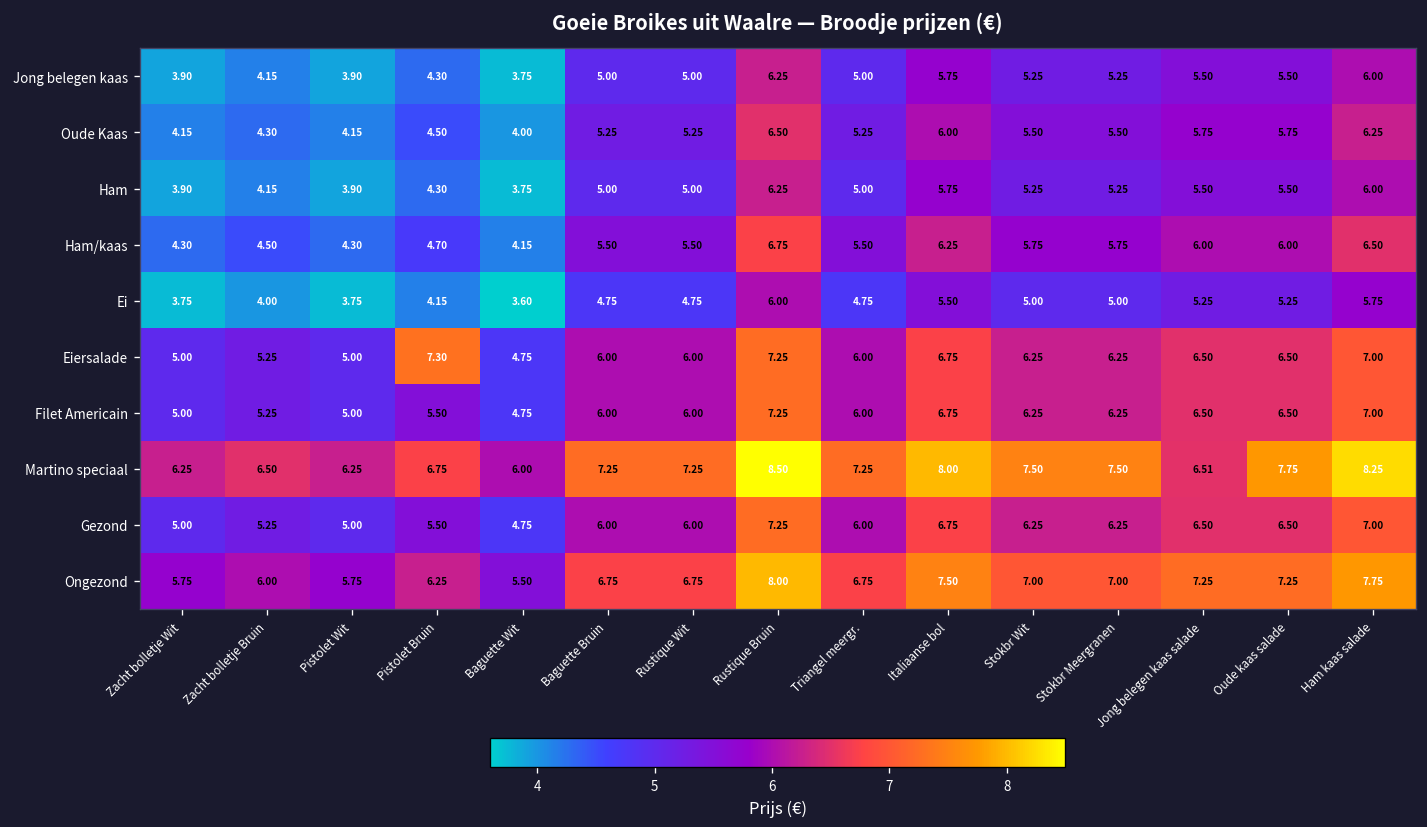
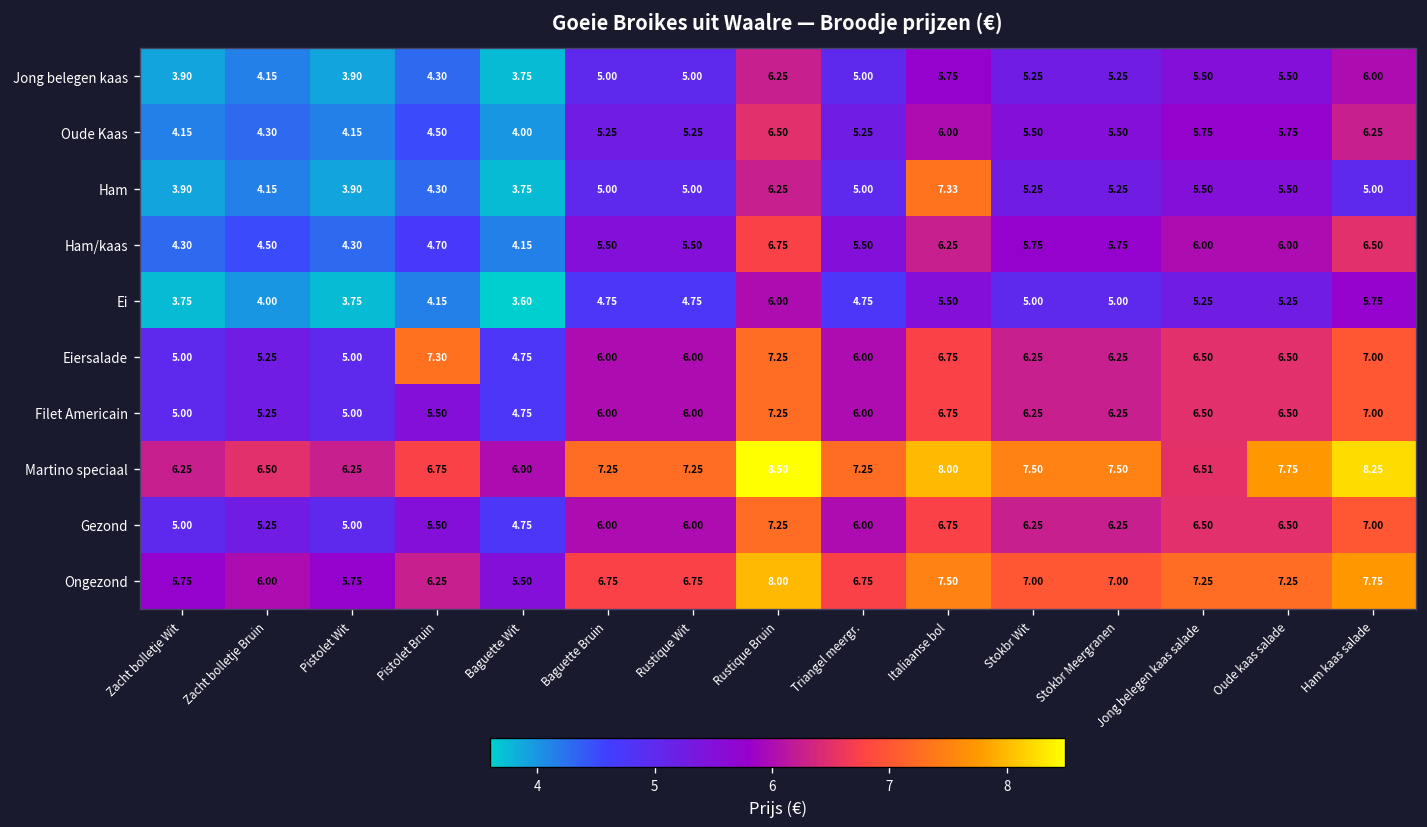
Ham, Italiaanse bol: 5.75 -> 7.33
Ham, Ham kaas salade: 6.00 -> 5.00
